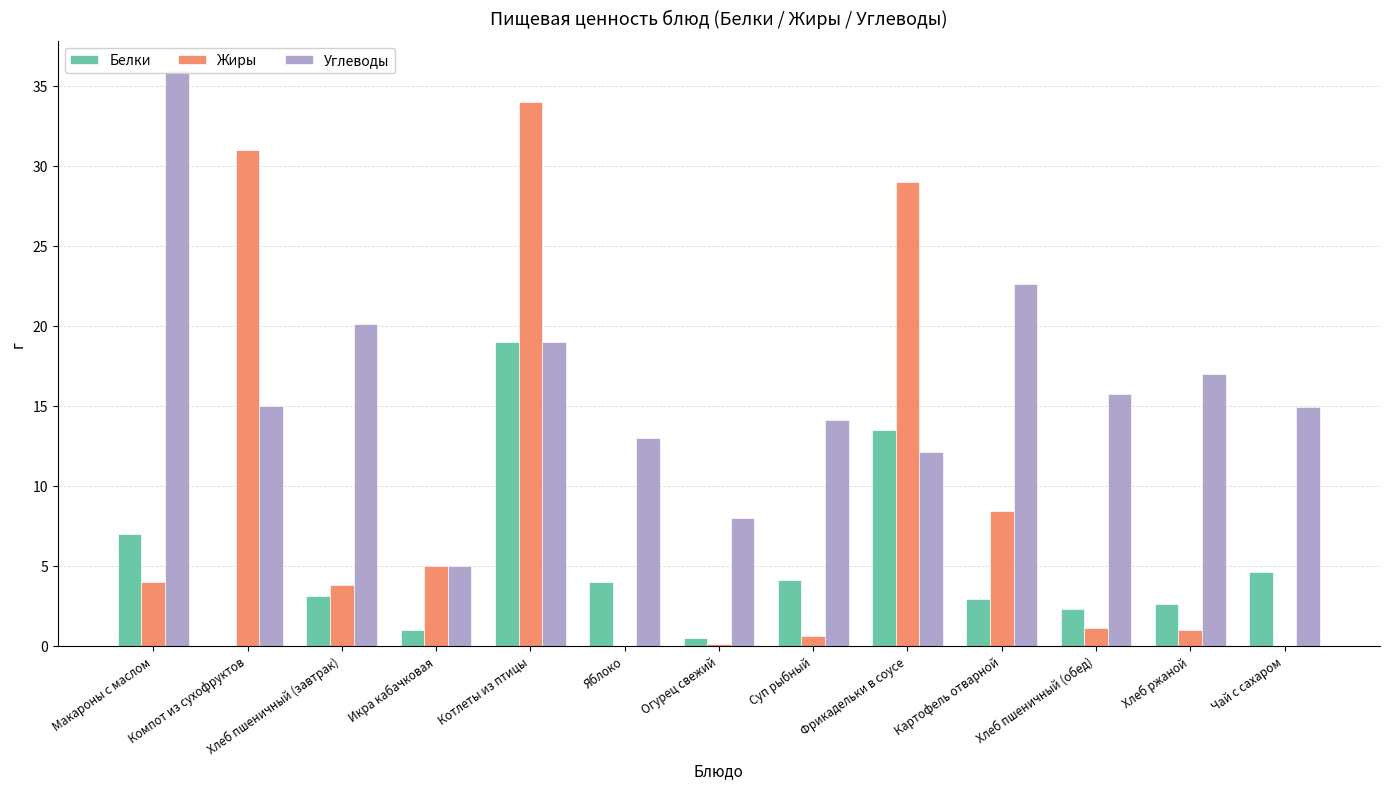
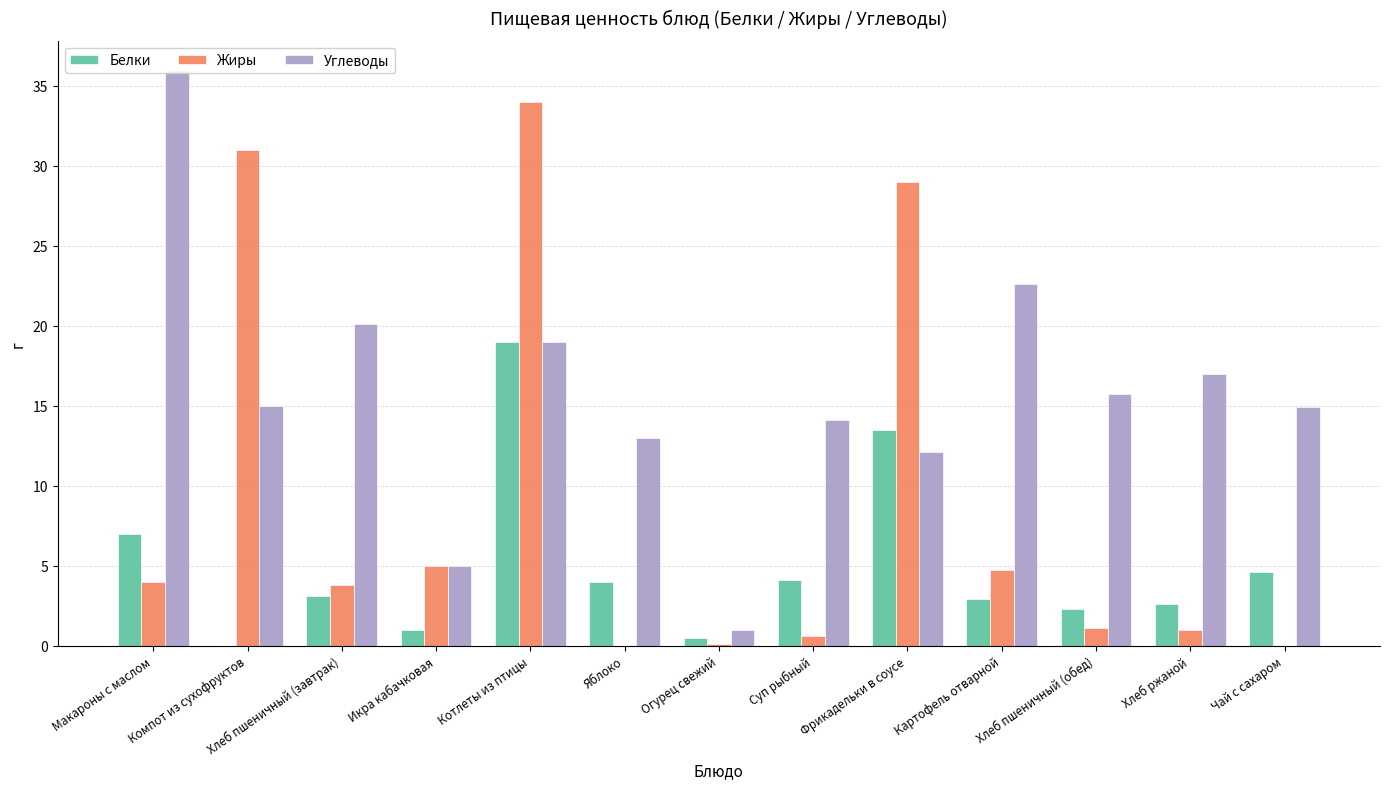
Углеводы, Огурец свежий: 8 -> 1
Жиры, Картофель отварной: 8.4 -> 4.7
